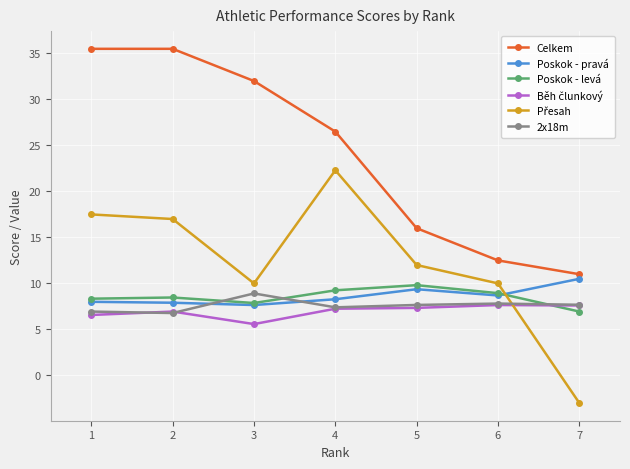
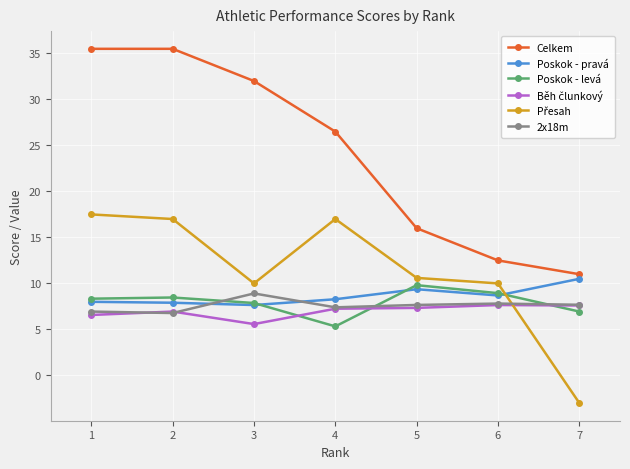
Poskok - levá, 4: 9 -> 5
Přesah, 4: 22 -> 17
Přesah, 5: 12 -> 11
